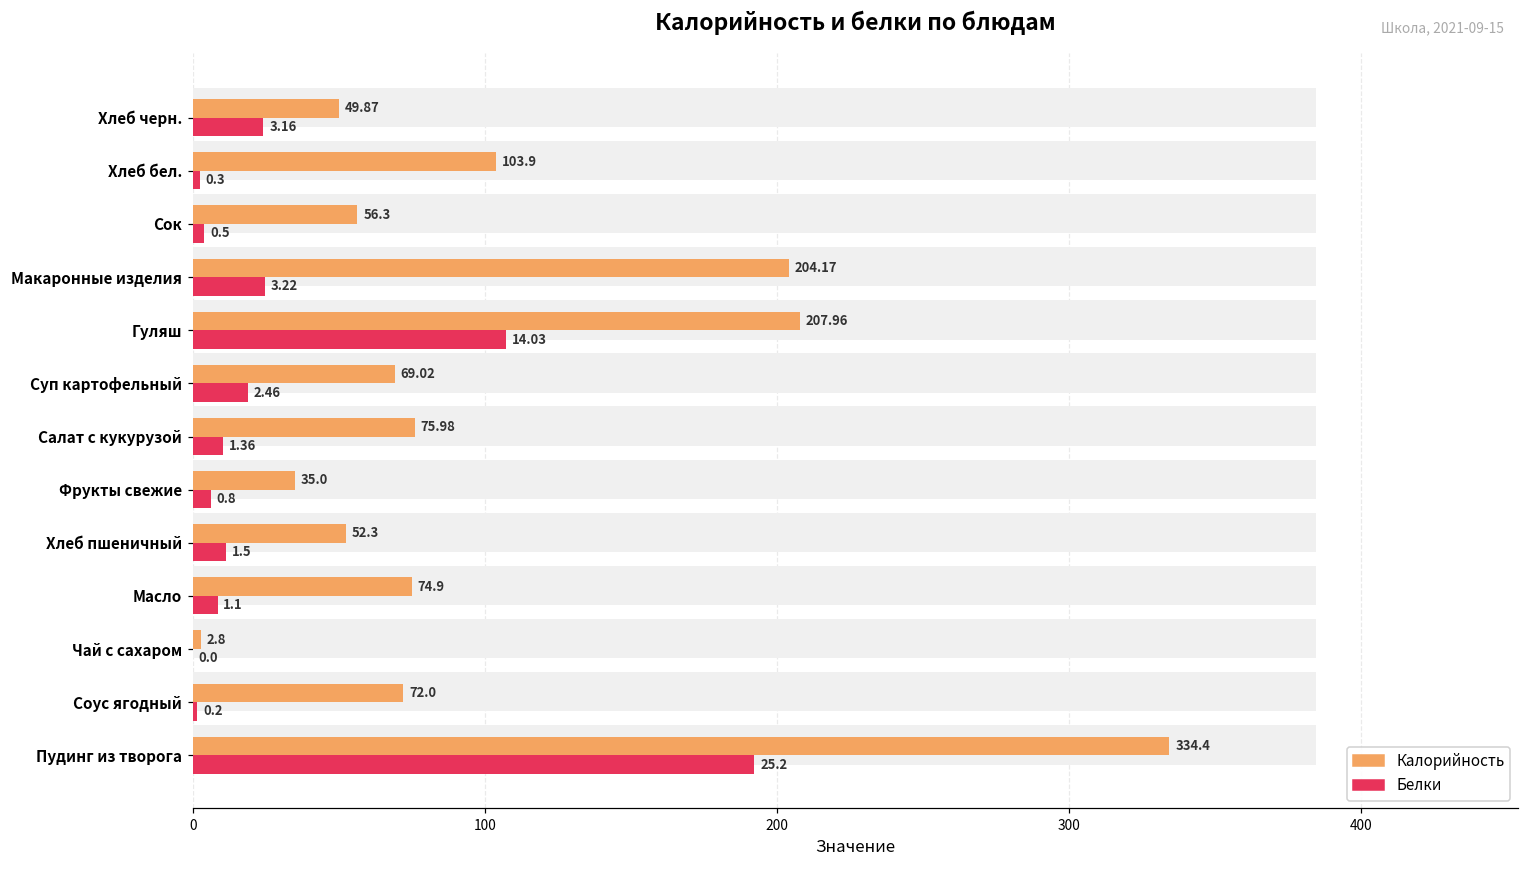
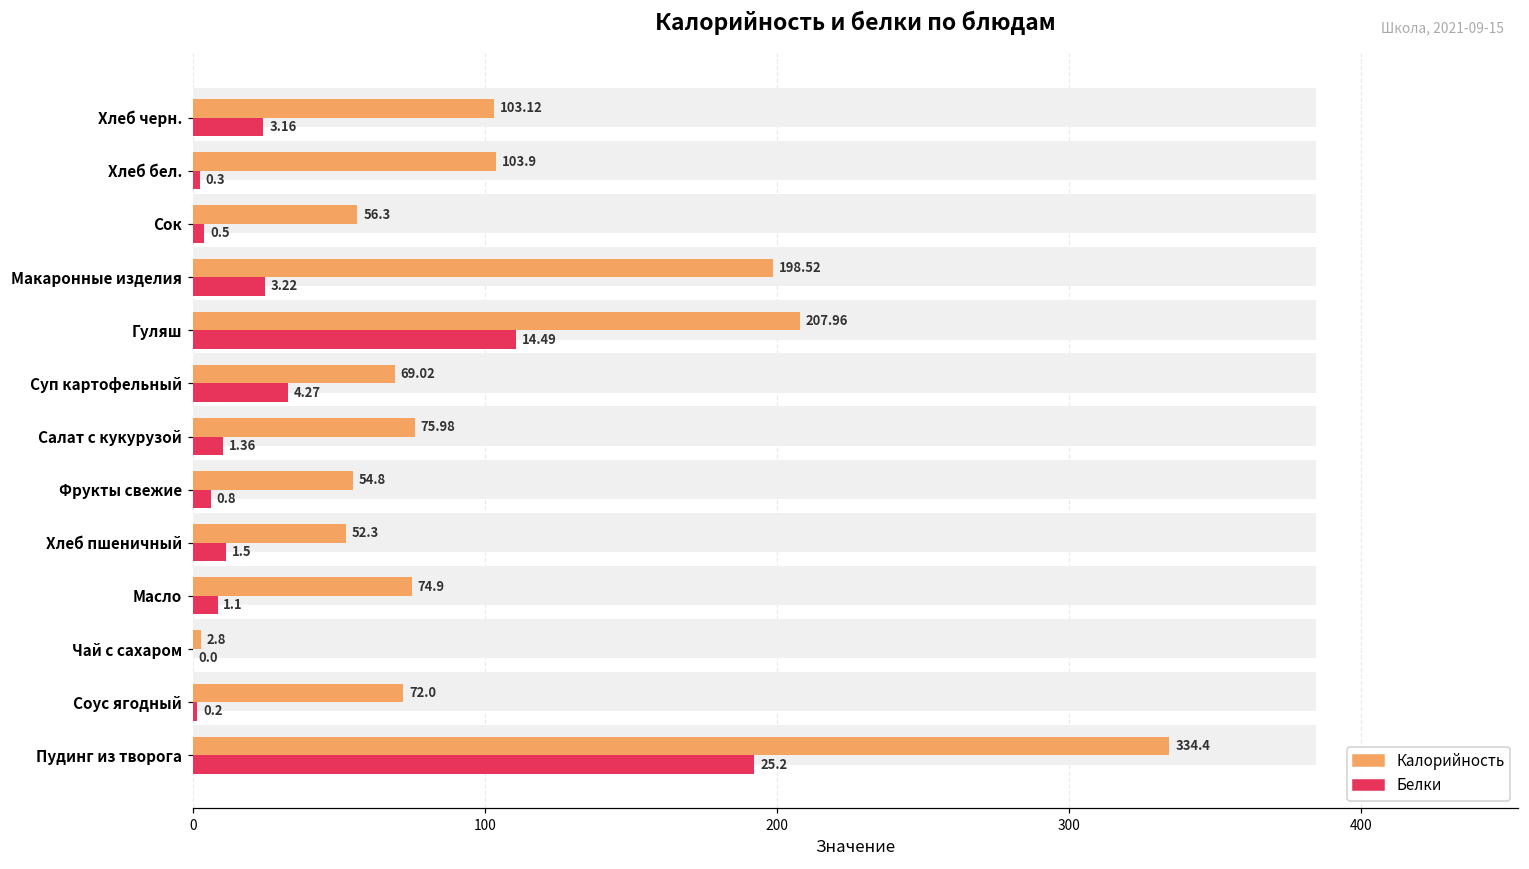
Калорийность, Хлеб черн.: 49.87 -> 103.12
Калорийность, Макаронные изделия: 204.17 -> 198.52
Белки, Гуляш: 14.03 -> 14.49
Белки, Суп картофельный: 2.46 -> 4.27
Калорийность, Фрукты свежие: 35.0 -> 54.8
